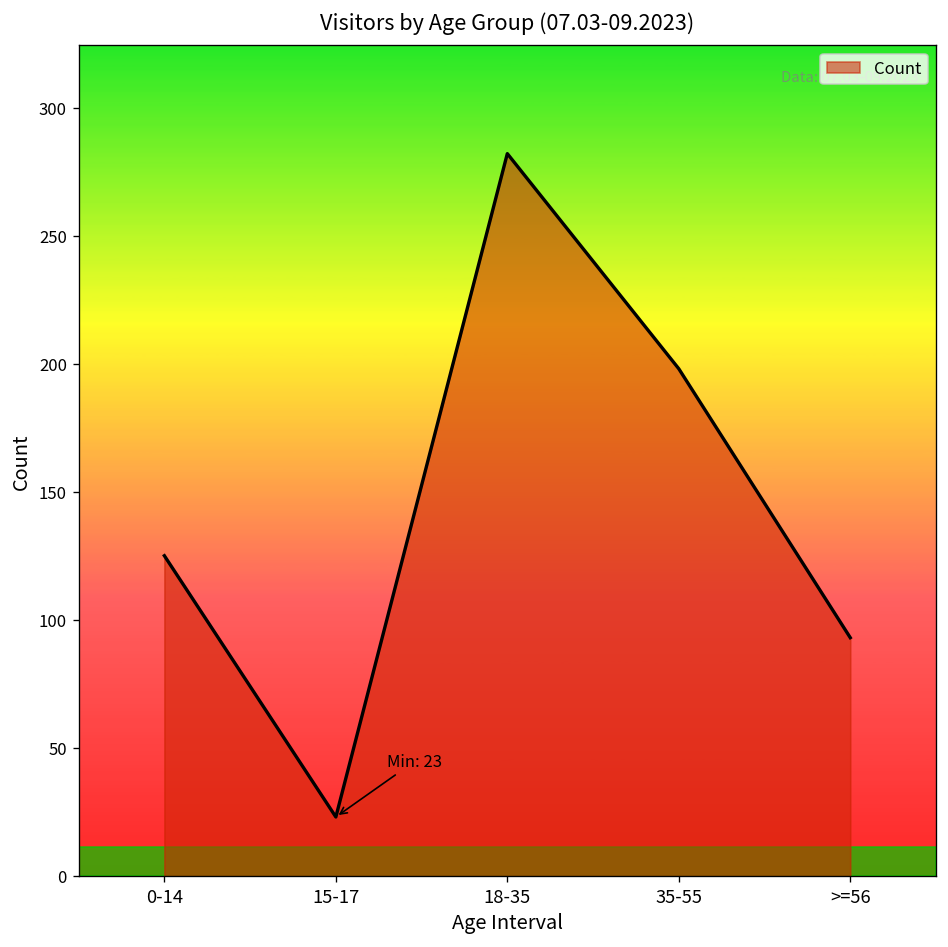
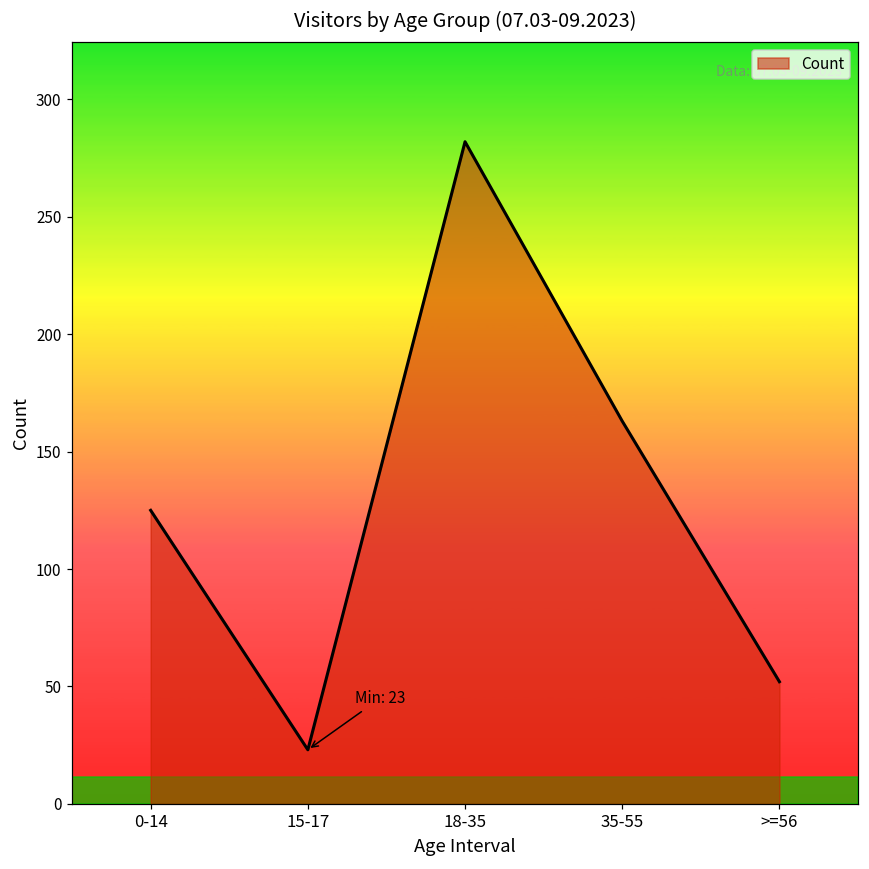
35-55: 198 -> 163
>=56: 93 -> 52
